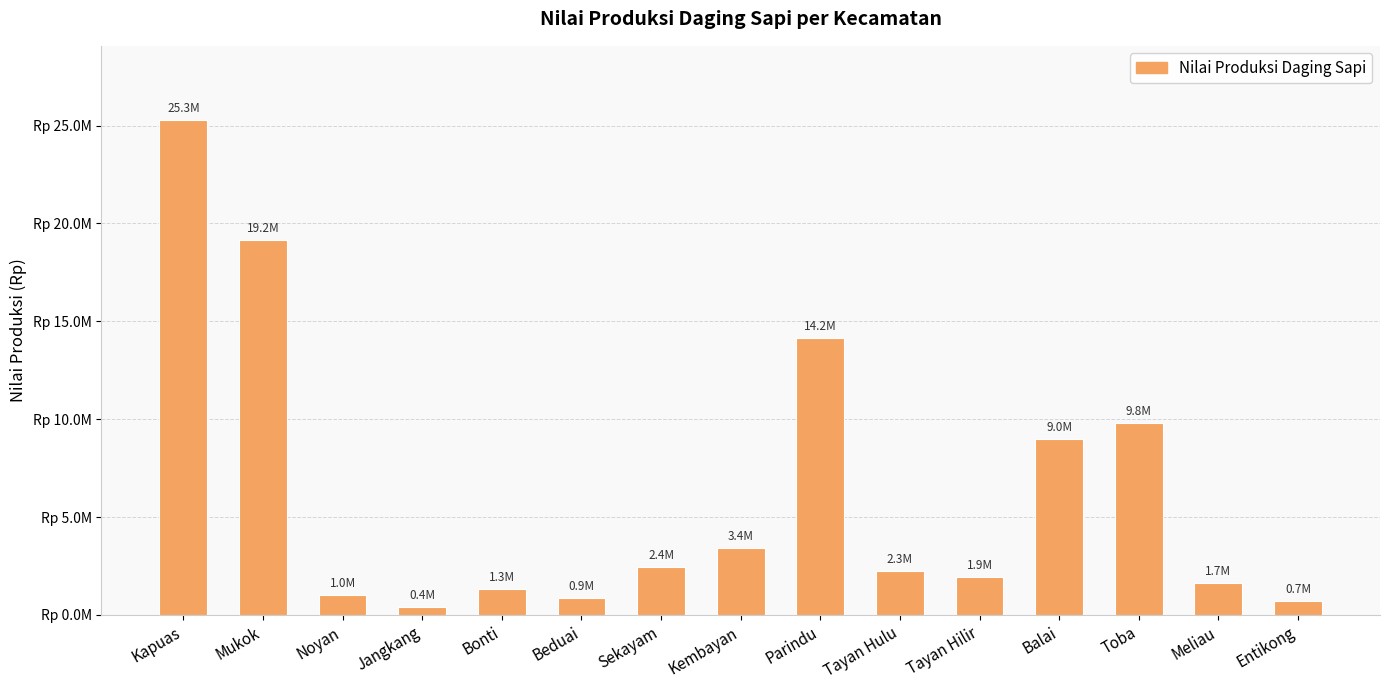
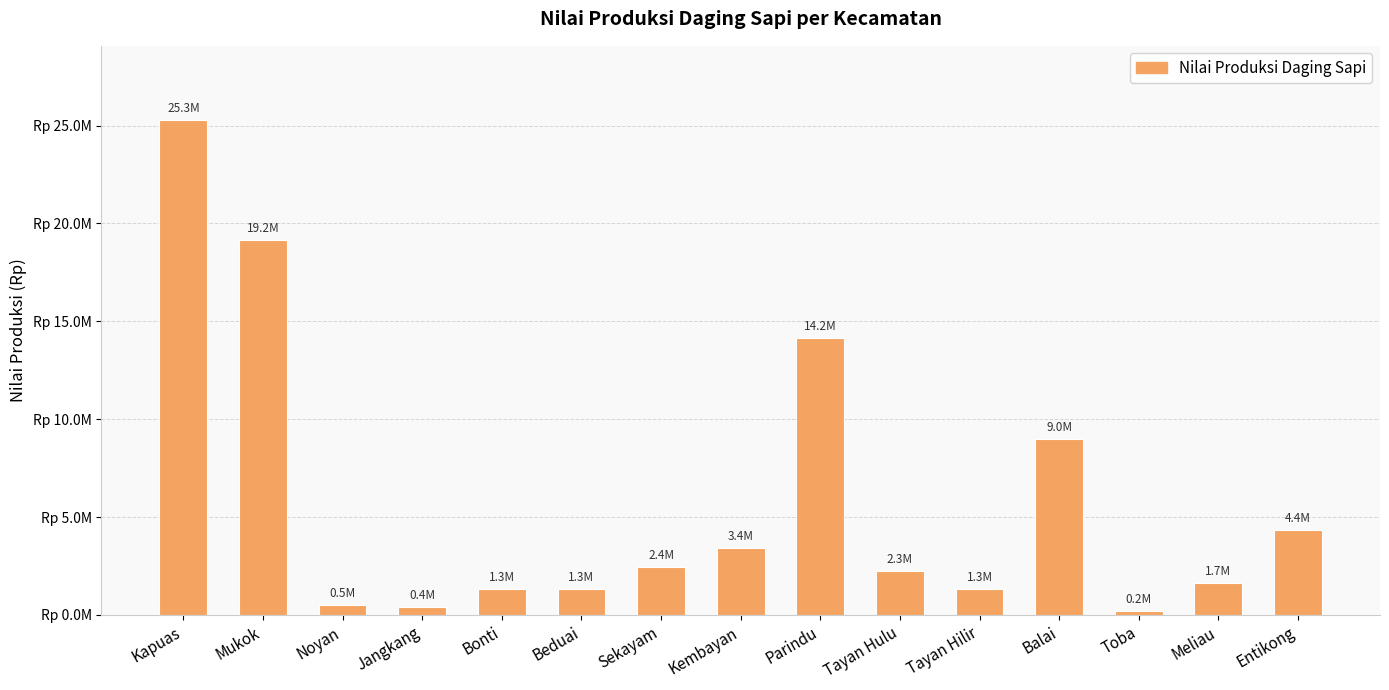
Noyan: 1.0M -> 0.5M
Beduai: 0.9M -> 1.3M
Tayan Hilir: 1.9M -> 1.3M
Toba: 9.8M -> 0.2M
Entikong: 0.7M -> 4.4M
